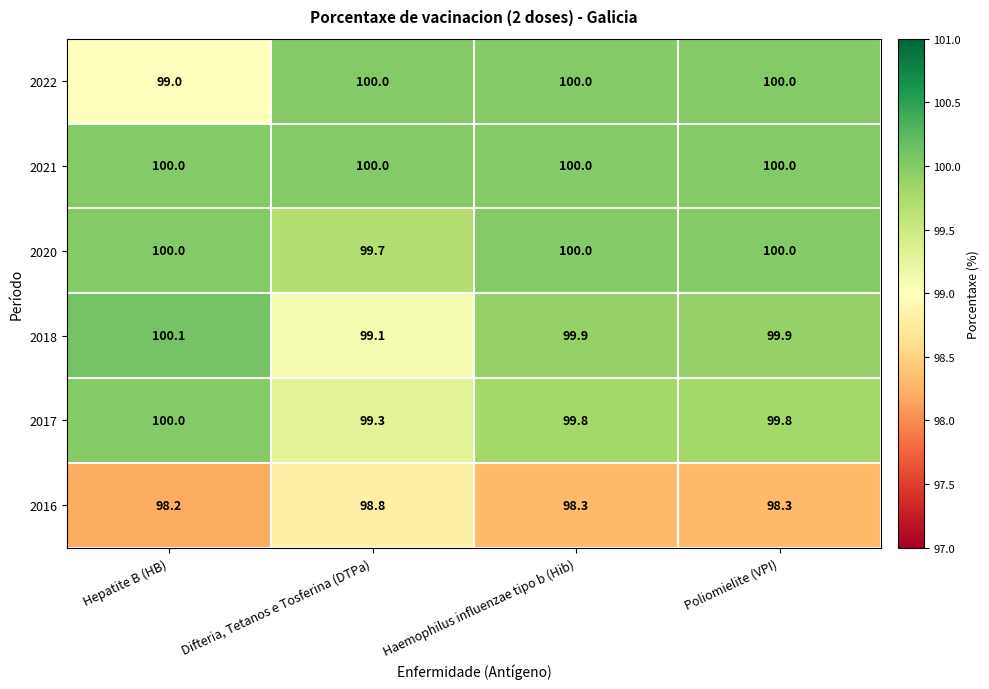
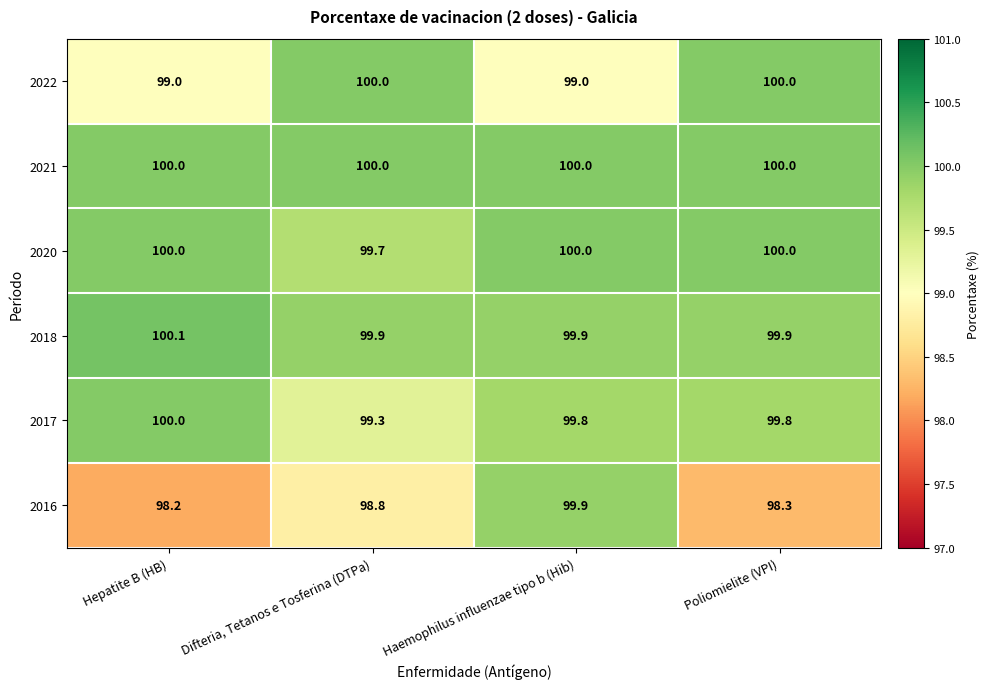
2022, Haemophilus influenzae tipo b (Hib): 100.0 -> 99.0
2018, Difteria, Tetanos e Tosferina (DTPa): 99.1 -> 99.9
2016, Haemophilus influenzae tipo b (Hib): 98.3 -> 99.9
